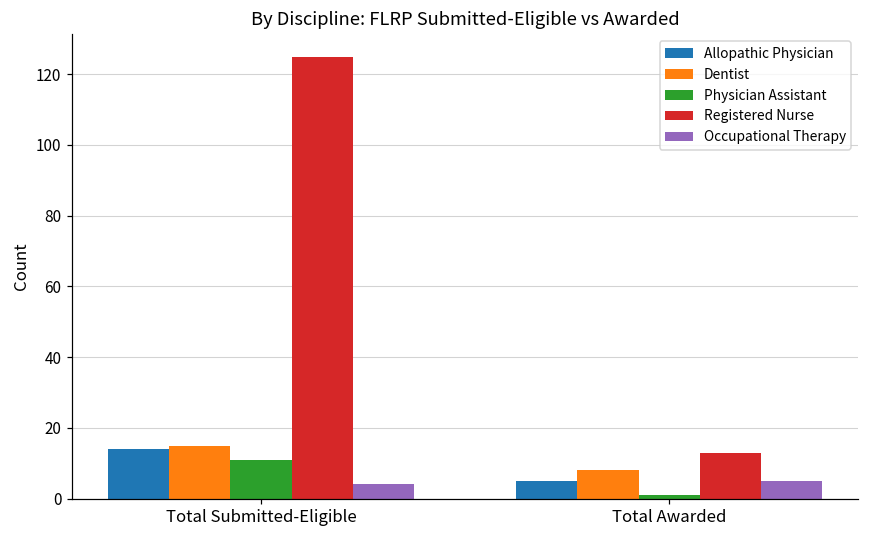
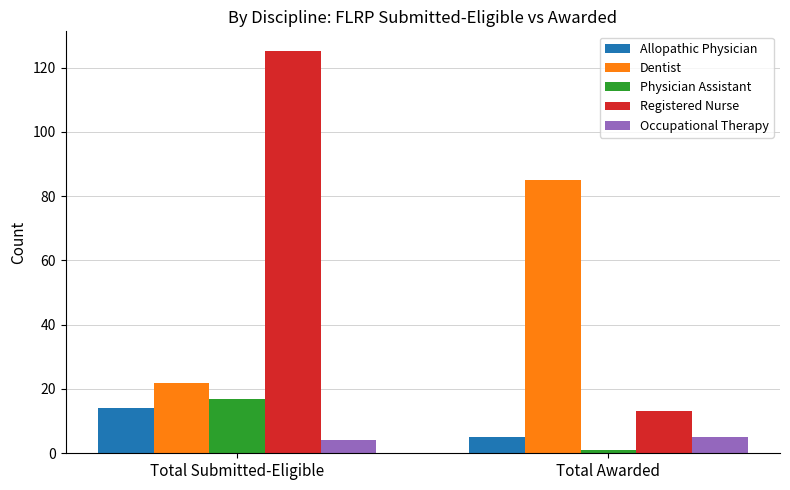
Dentist, Total Submitted-Eligible: 15 -> 22
Physician Assistant, Total Submitted-Eligible: 11 -> 17
Dentist, Total Awarded: 8 -> 85
